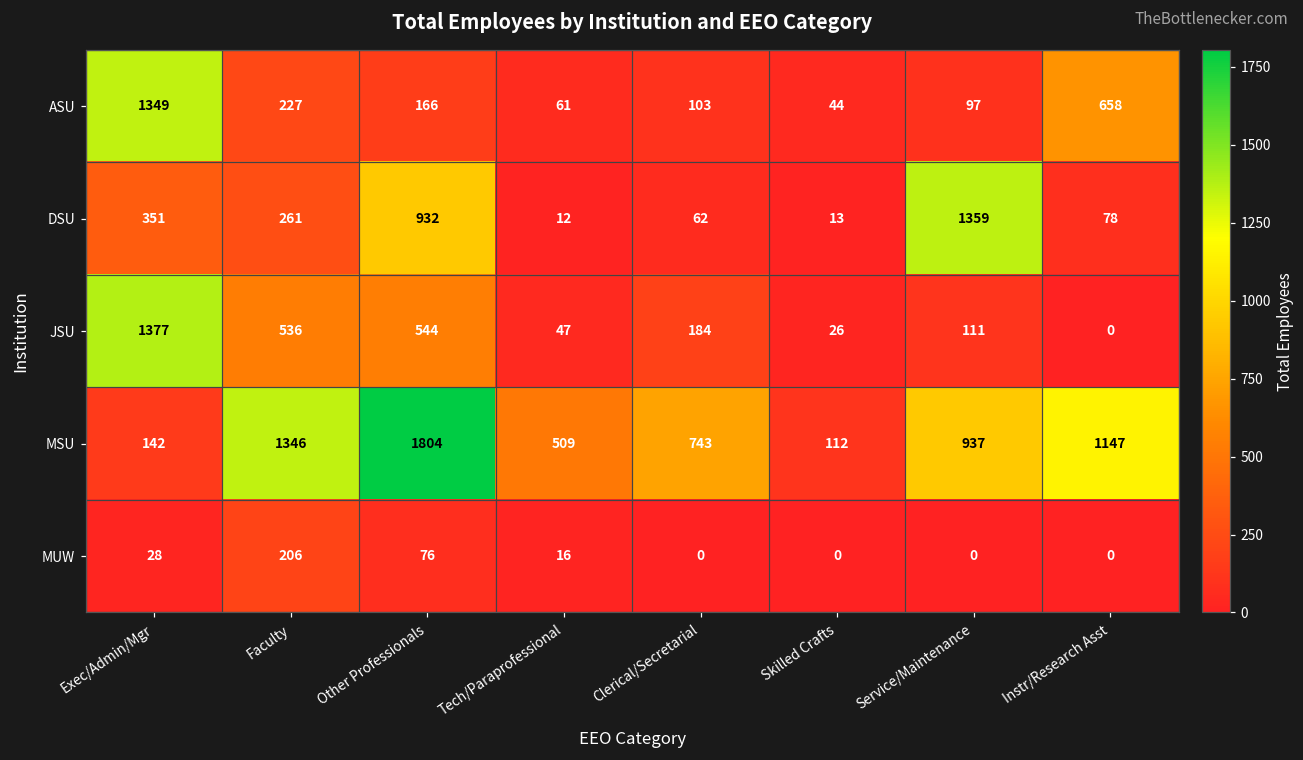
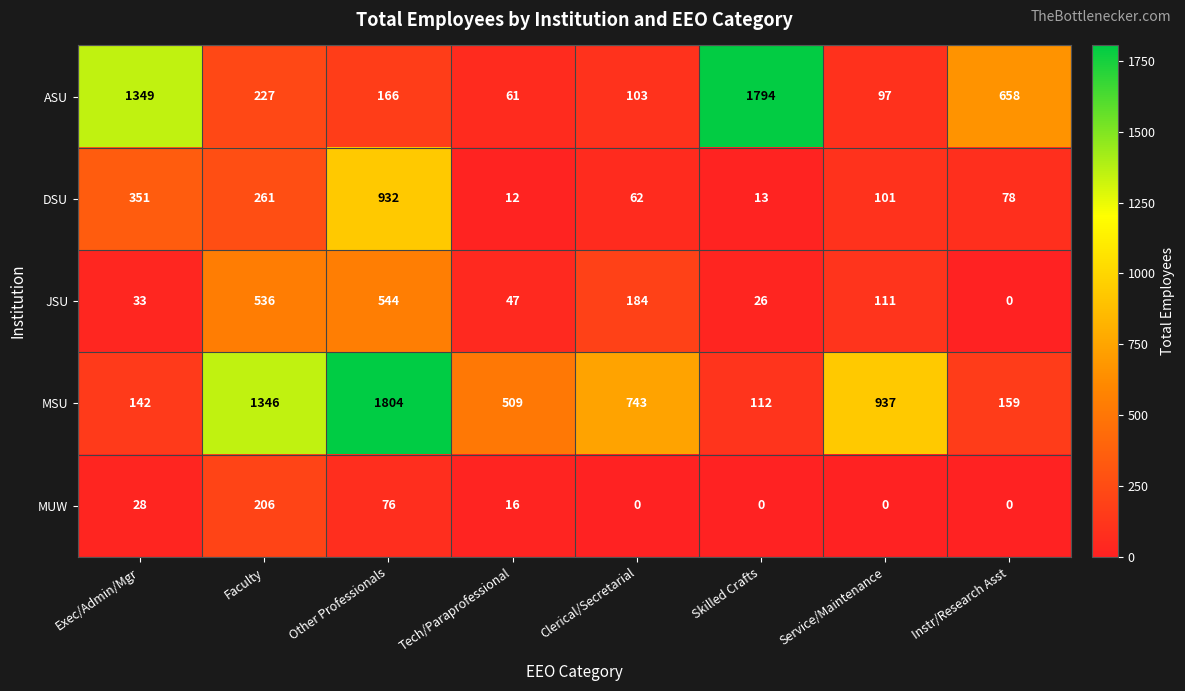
ASU, Skilled Crafts: 44 -> 1794
DSU, Service/Maintenance: 1359 -> 101
JSU, Exec/Admin/Mgr: 1377 -> 33
MSU, Instr/Research Asst: 1147 -> 159
